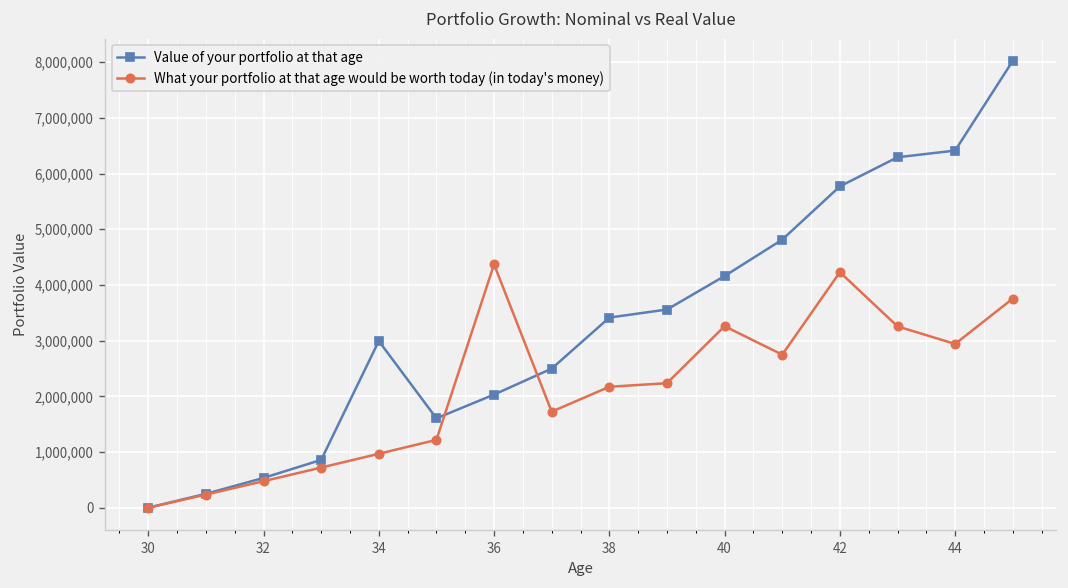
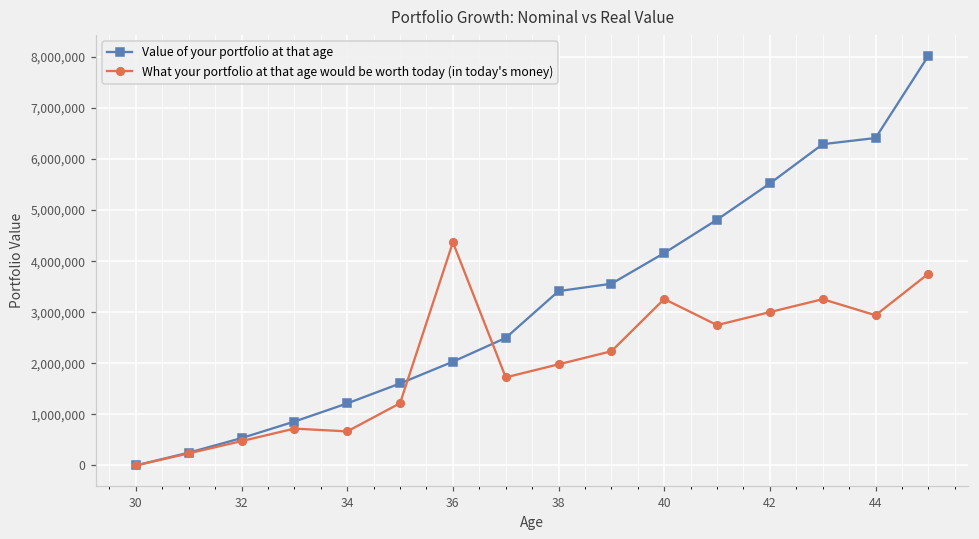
Value of your portfolio at that age, 34: 3,000,000 -> 1,200,000
What your portfolio at that age would be worth today (in today's money), 34: 1,000,000 -> 700,000
What your portfolio at that age would be worth today (in today's money), 38: 2,200,000 -> 2,000,000
Value of your portfolio at that age, 42: 5,800,000 -> 5,500,000
What your portfolio at that age would be worth today (in today's money), 42: 4,200,000 -> 3,000,000
